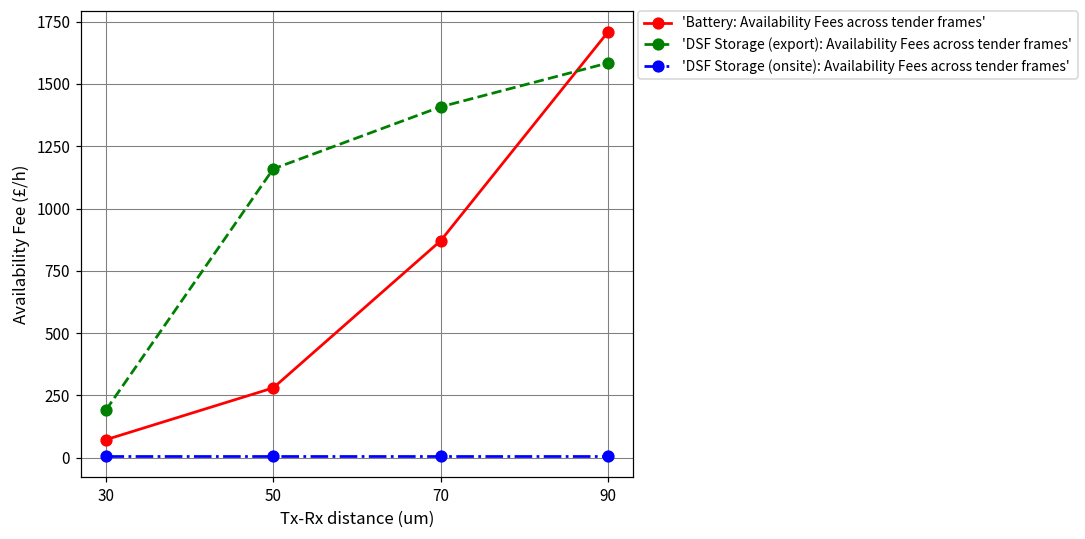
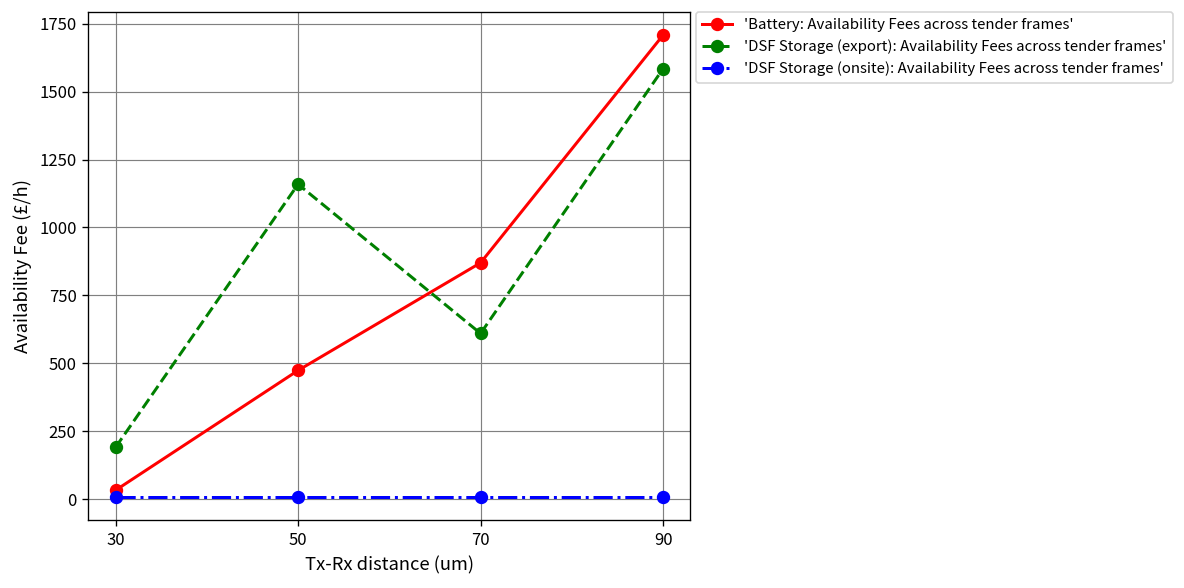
'Battery: Availability Fees across tender frames', 30: 70 -> 30
'Battery: Availability Fees across tender frames', 50: 280 -> 470
'DSF Storage (export): Availability Fees across tender frames', 70: 1410 -> 610
